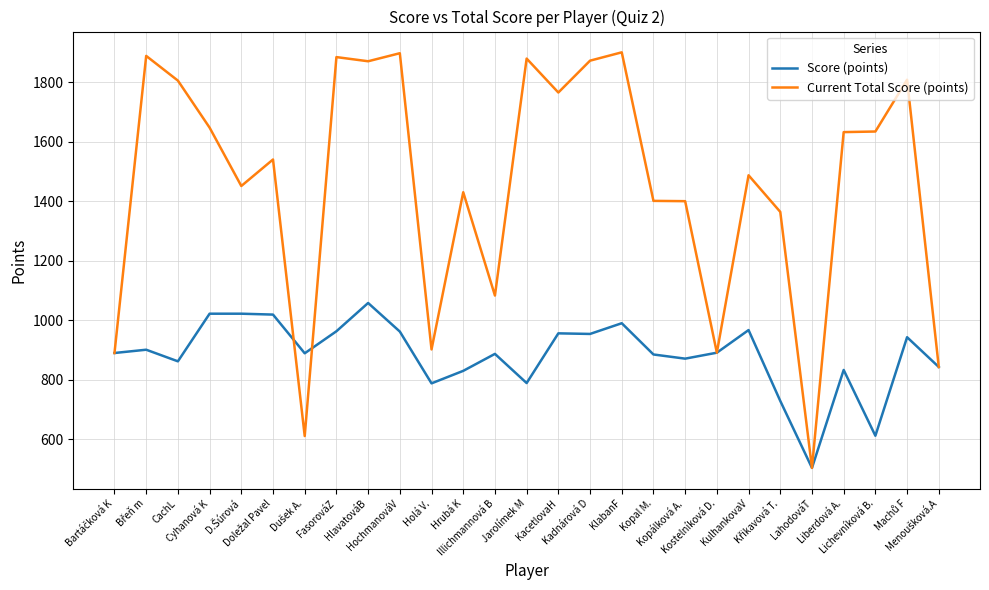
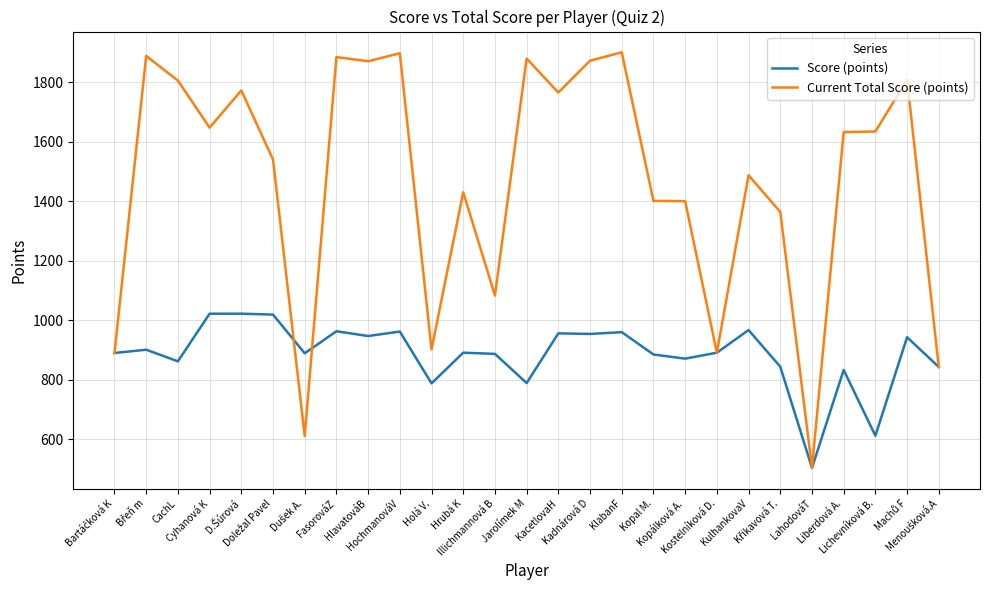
Current Total Score (points), D.Šúrová: 1450 -> 1770
Score (points), HlavatováB: 1060 -> 950
Score (points), Hrubá K: 830 -> 890
Score (points), KlabanF: 990 -> 960
Score (points), Křikavová T.: 730 -> 840
